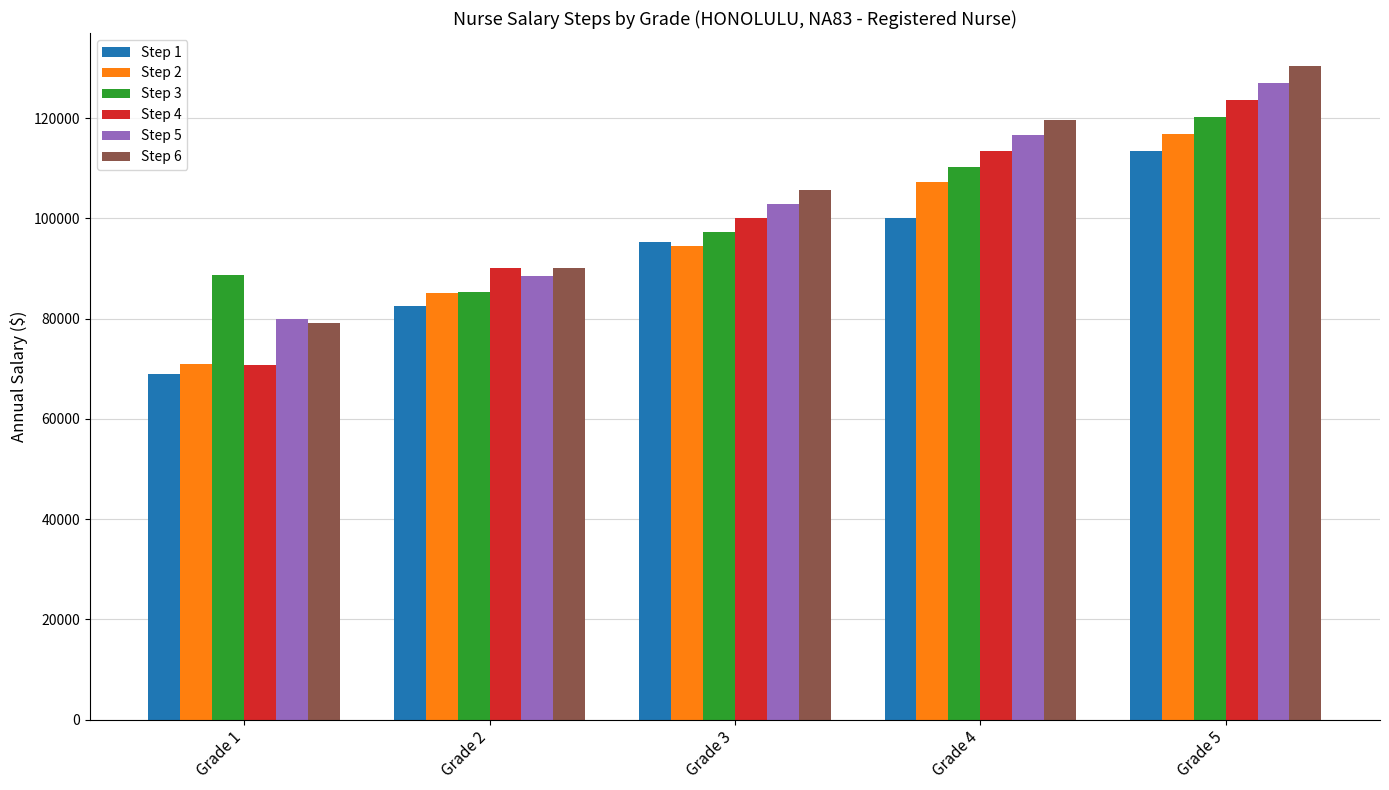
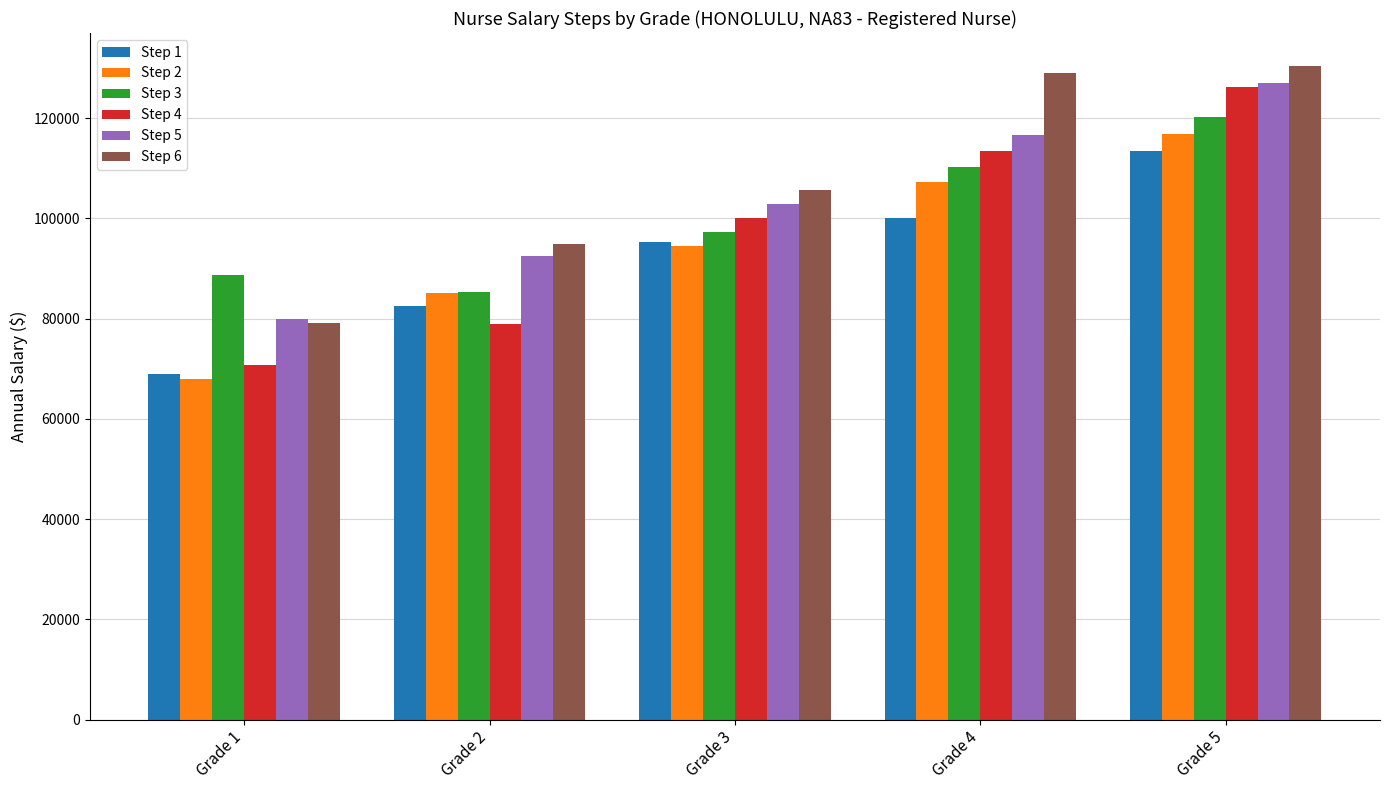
Step 2, Grade 1: 71000 -> 68000
Step 4, Grade 2: 90000 -> 79000
Step 5, Grade 2: 89000 -> 93000
Step 6, Grade 2: 90000 -> 95000
Step 6, Grade 4: 120000 -> 129000
Step 4, Grade 5: 124000 -> 126000
